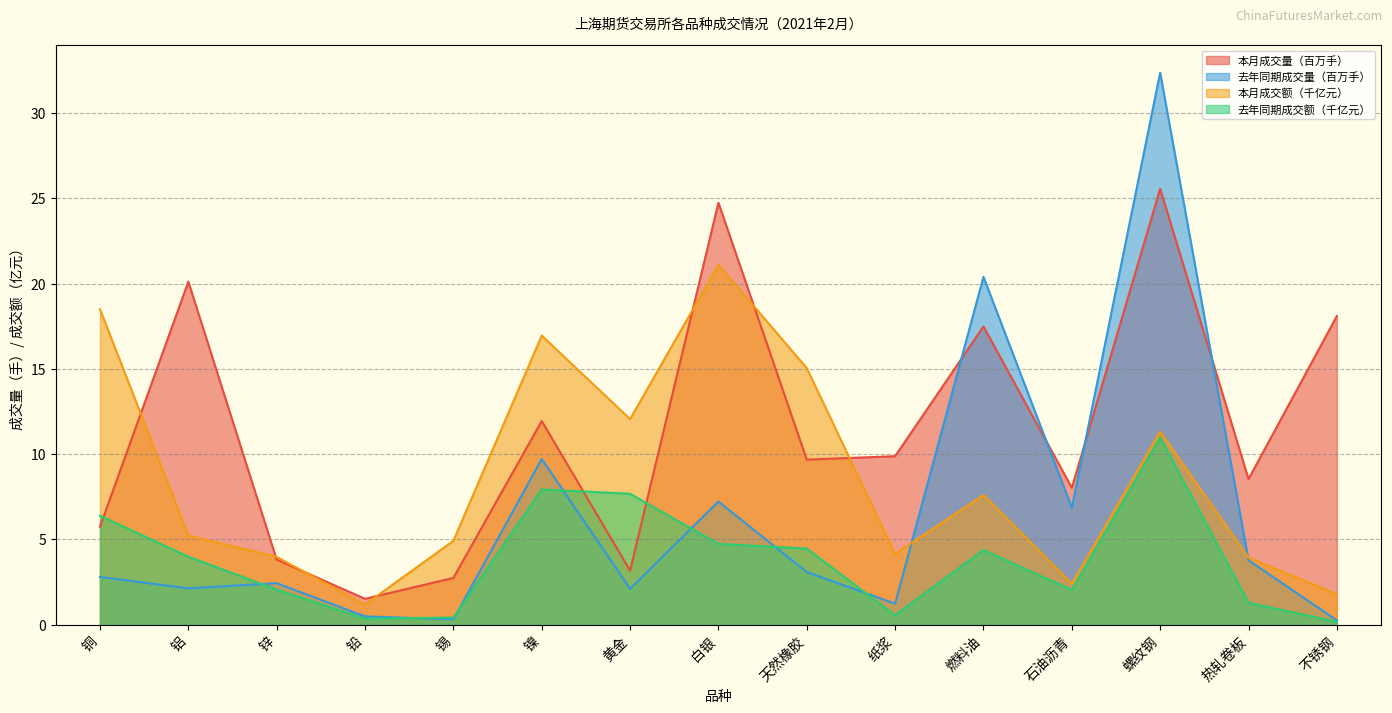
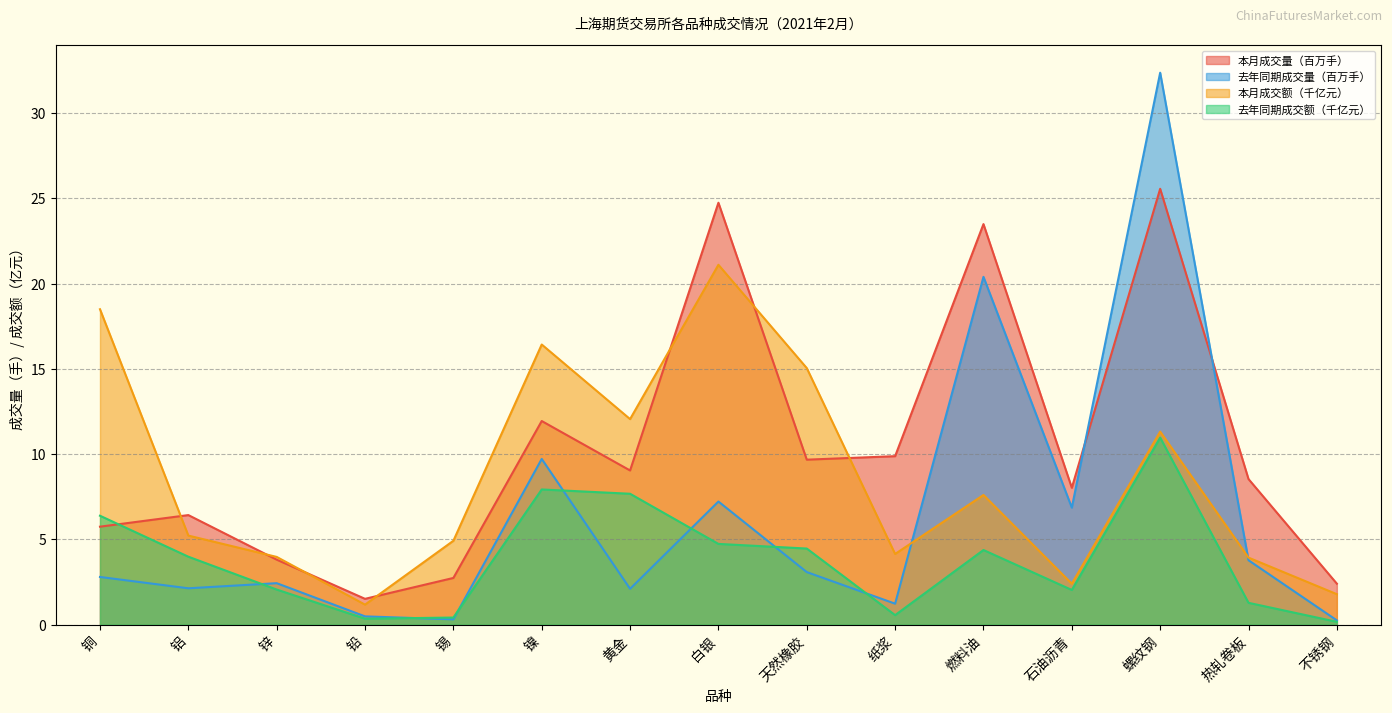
本月成交量（百万手）, 铝: 20.1 -> 6.4
本月成交额（千亿元）, 镍: 17.0 -> 16.4
本月成交量（百万手）, 黄金: 3.2 -> 9.0
本月成交量（百万手）, 燃料油: 17.5 -> 23.5
本月成交量（百万手）, 不锈钢: 18.1 -> 2.4
